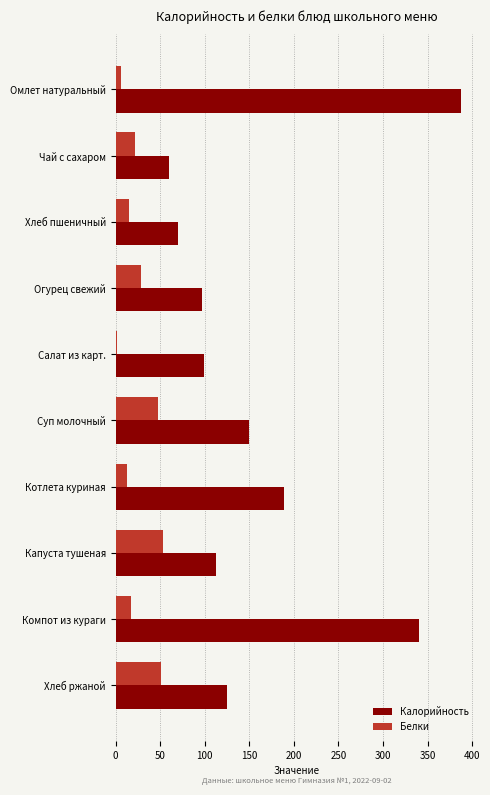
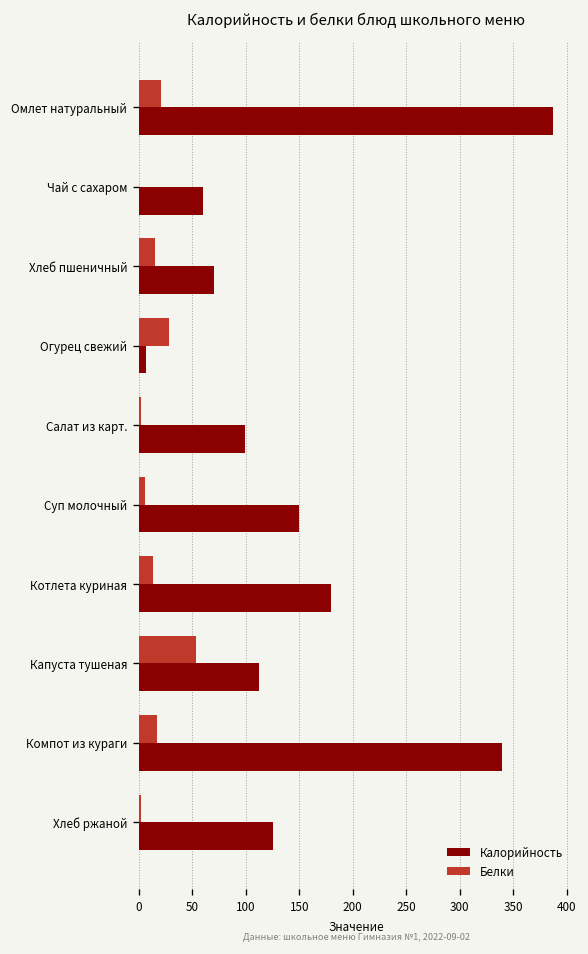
Белки, Омлет натуральный: 10 -> 20
Белки, Чай с сахаром: 20 -> 0
Калорийность, Огурец свежий: 100 -> 10
Белки, Суп молочный: 50 -> 10
Калорийность, Котлета куриная: 190 -> 180
Белки, Хлеб ржаной: 50 -> 0
